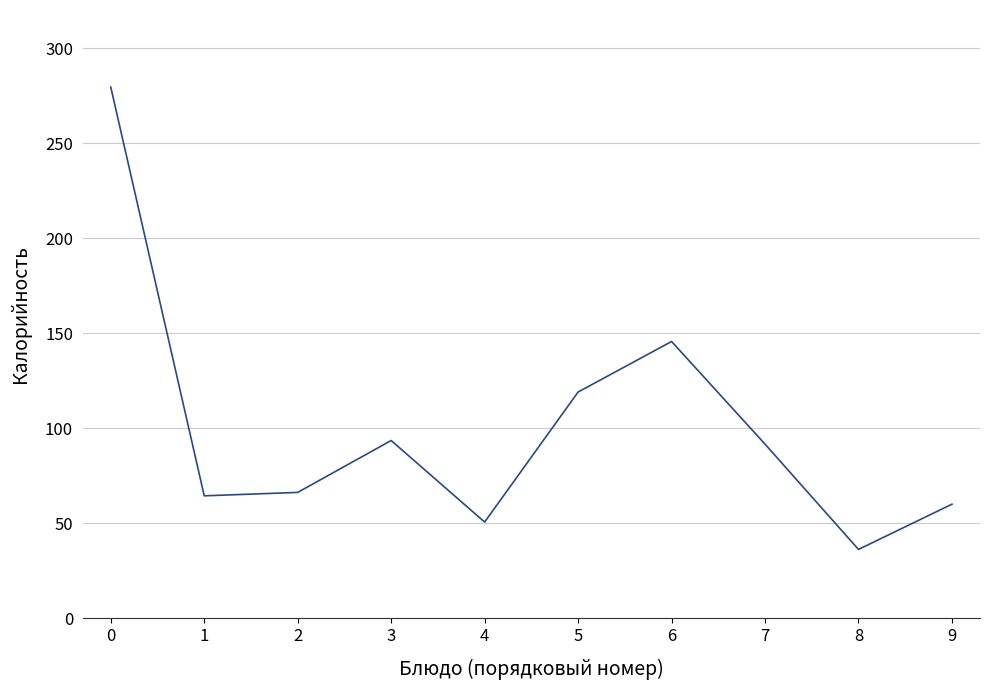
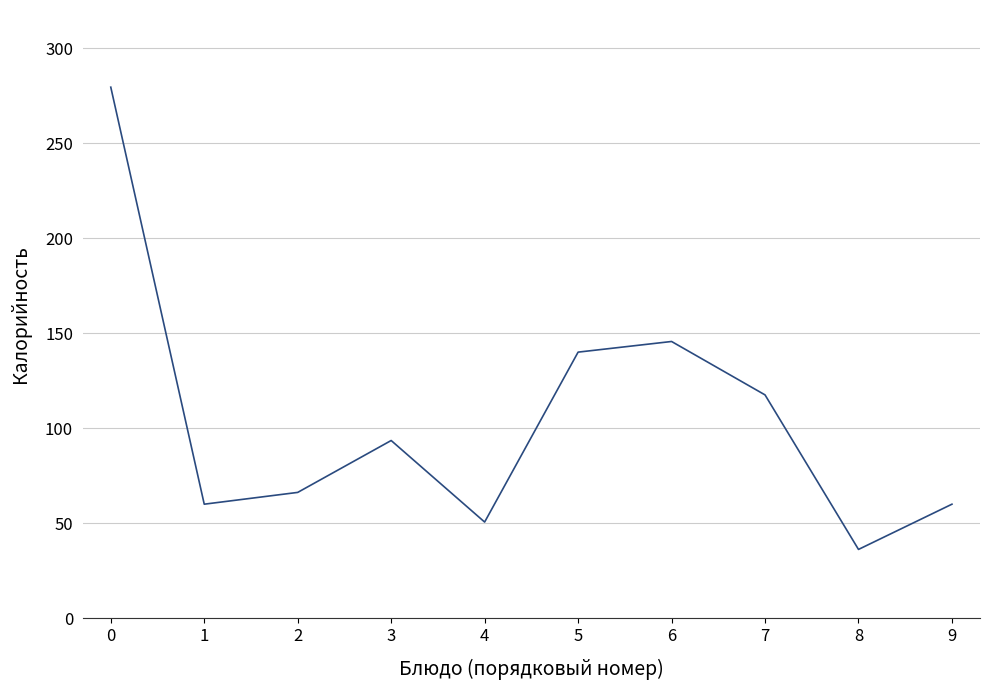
1: 64 -> 60
5: 119 -> 140
7: 92 -> 118
